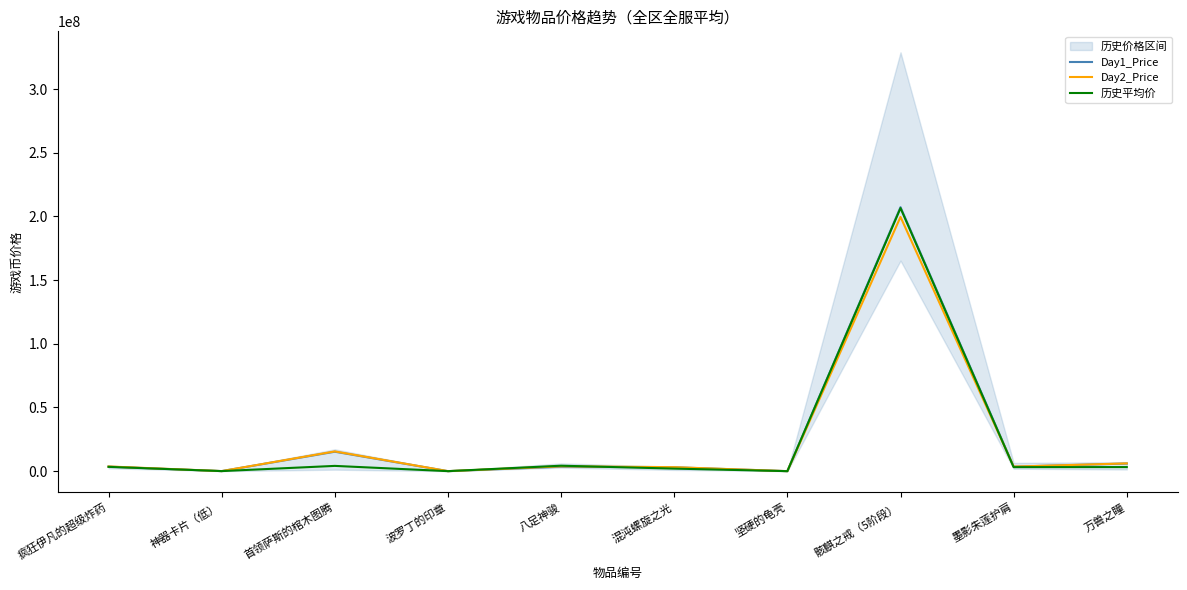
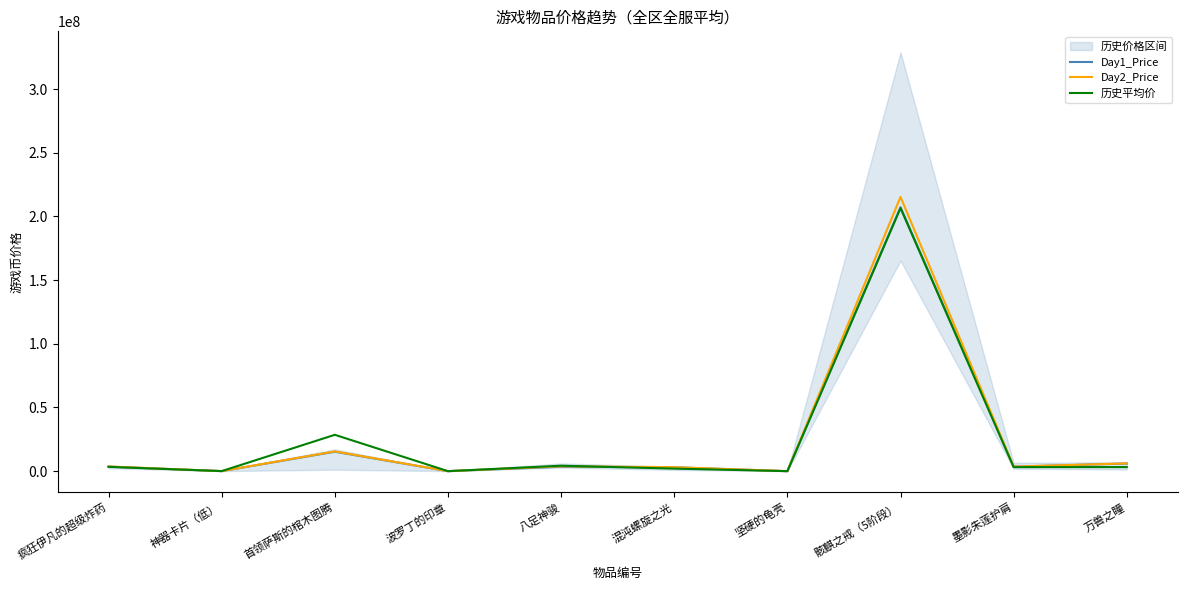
历史平均价, 首领萨斯的棺木图腾: 4000000 -> 29000000
Day2_Price, 骸麒之戒（5阶段）: 200000000 -> 215000000
